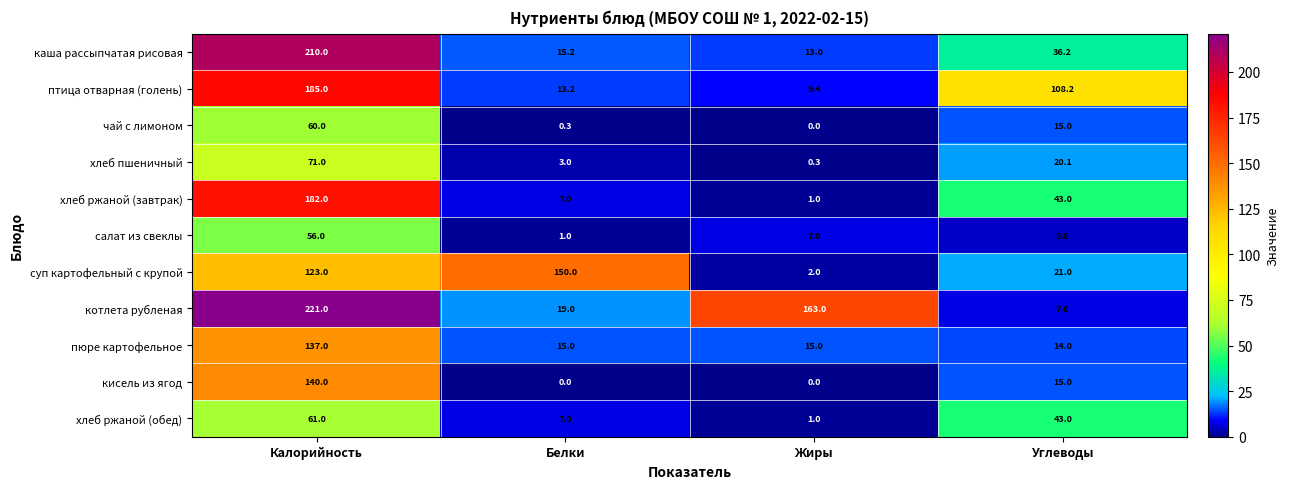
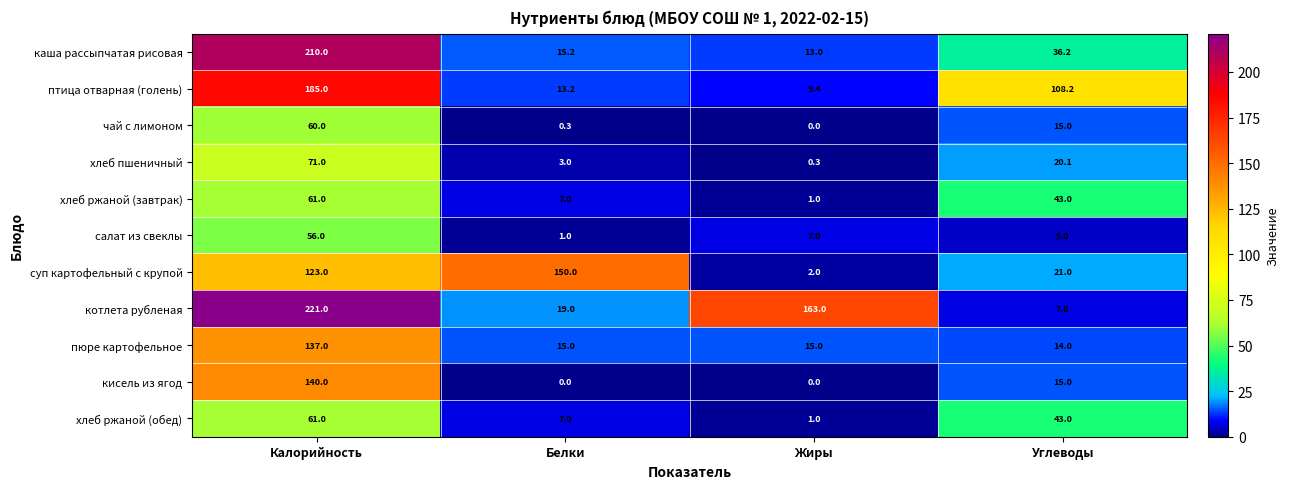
хлеб ржаной (завтрак), Калорийность: 182.0 -> 61.0
